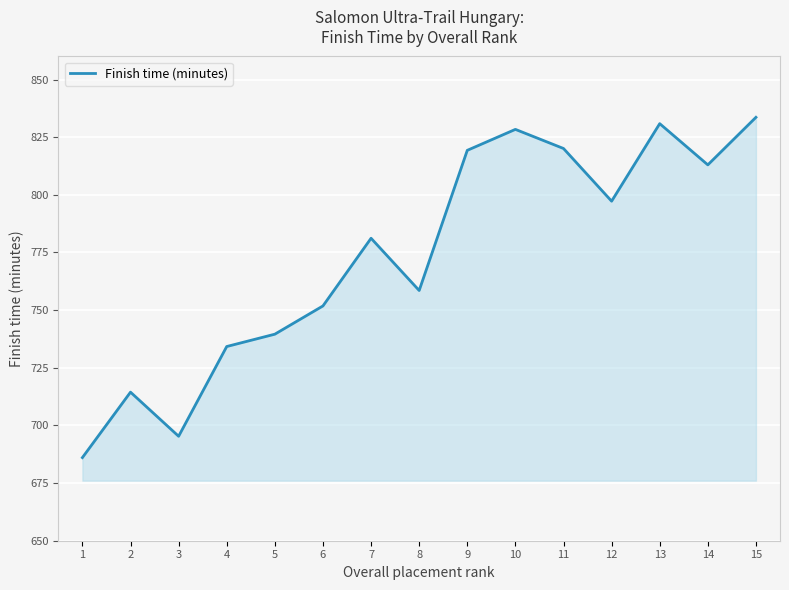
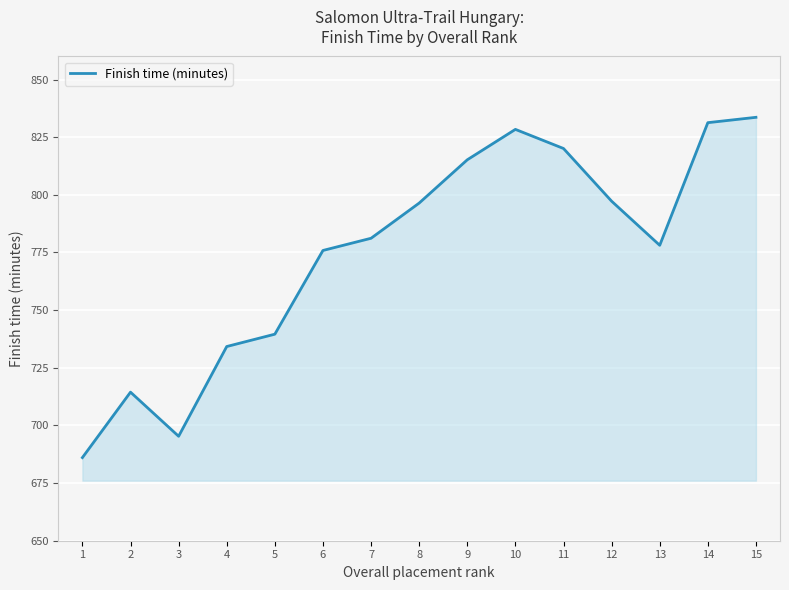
6: 752 -> 776
8: 759 -> 796
9: 819 -> 815
13: 831 -> 778
14: 813 -> 831
